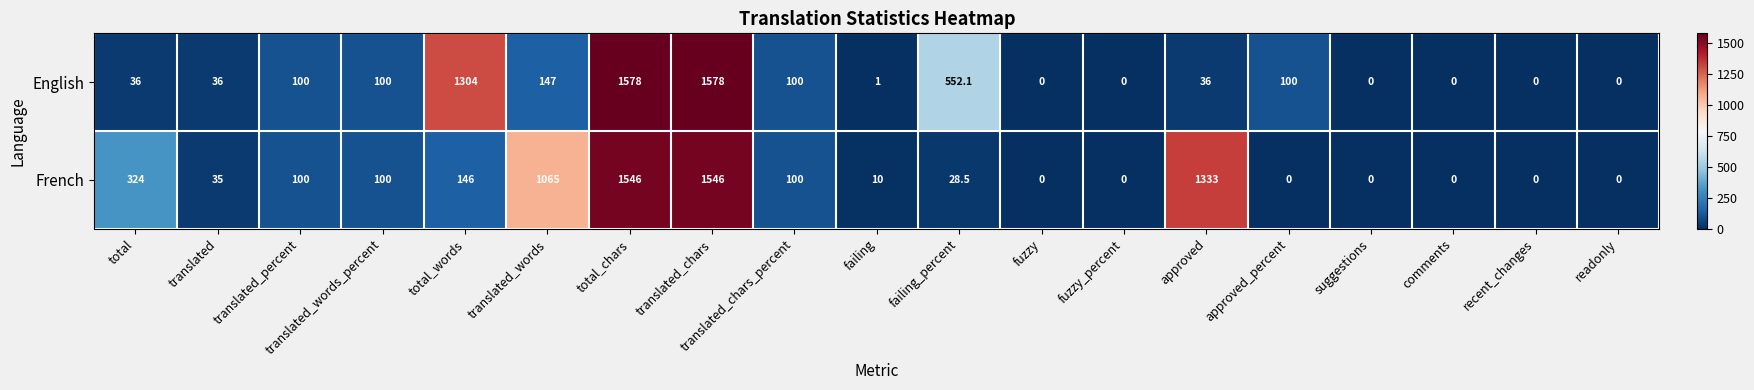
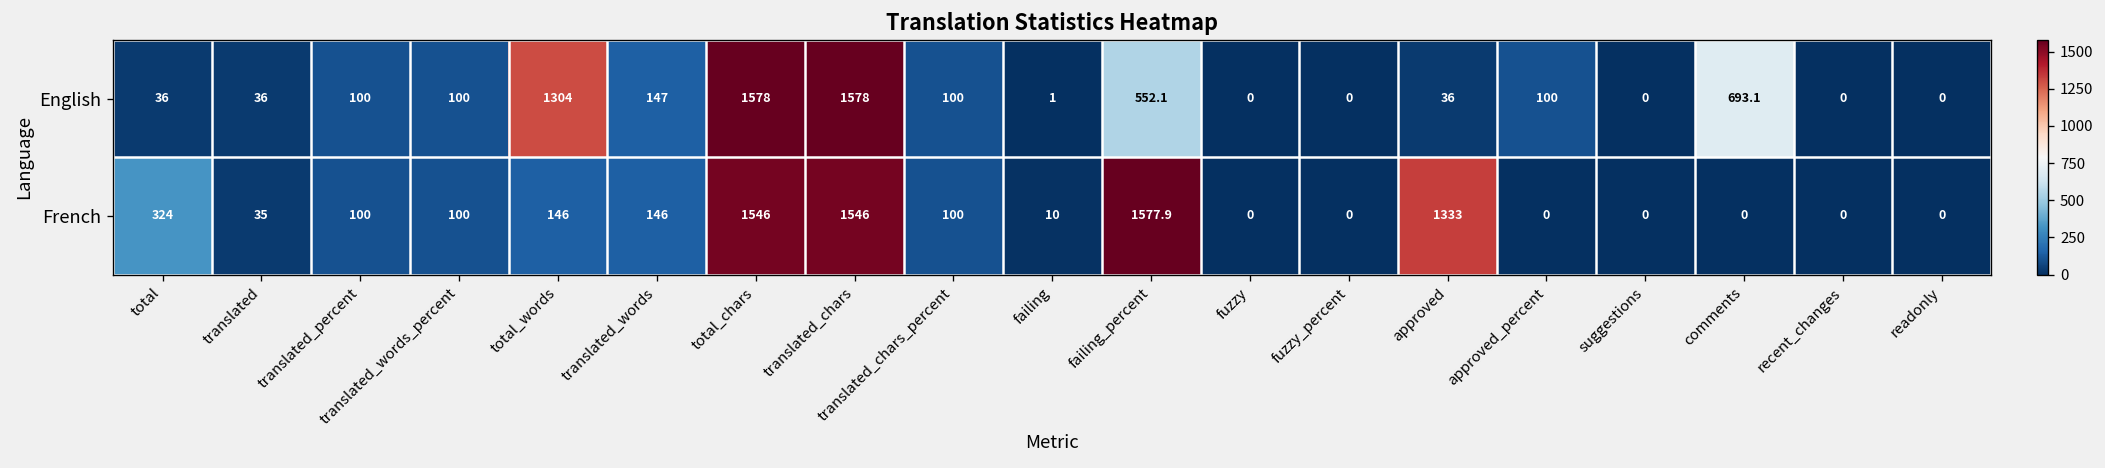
English, comments: 0 -> 693.1
French, translated_words: 1065 -> 146
French, failing_percent: 28.5 -> 1577.9
